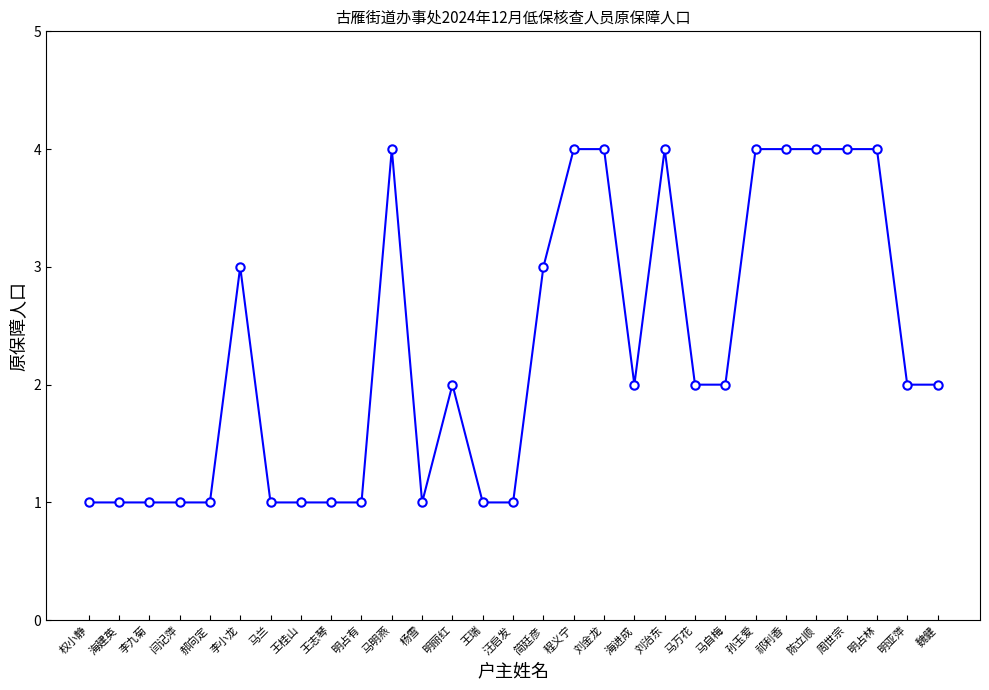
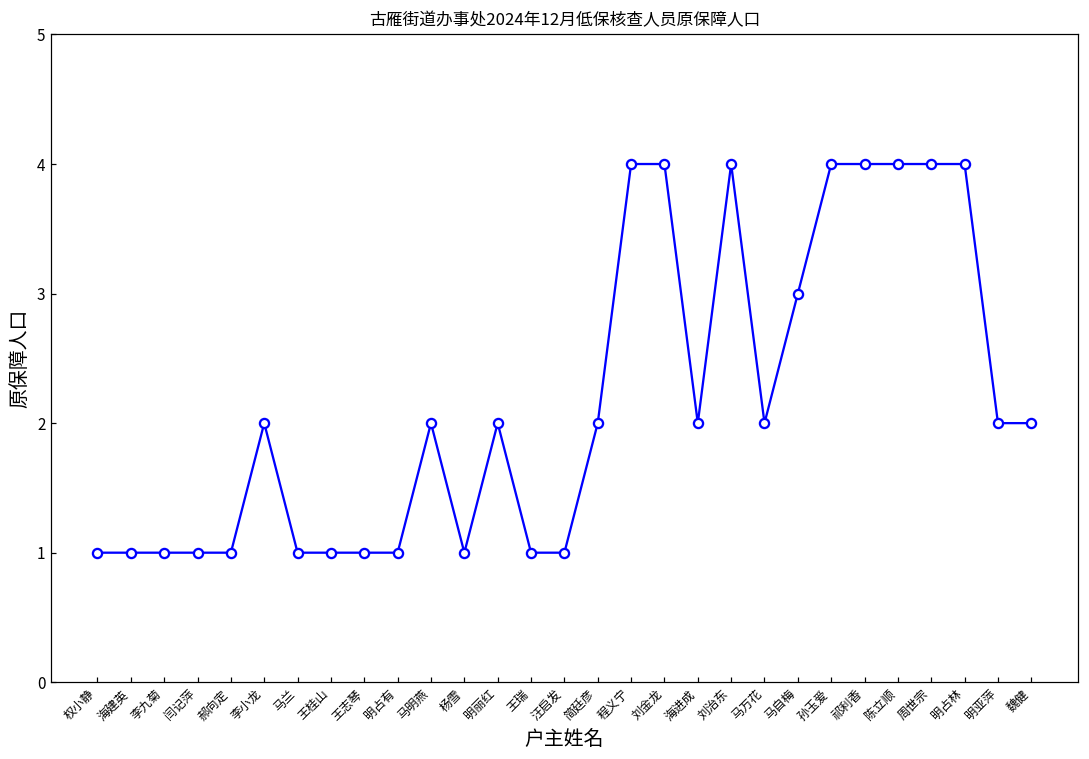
李小龙: 3 -> 2
马明燕: 4 -> 2
简廷彦: 3 -> 2
马自梅: 2 -> 3
